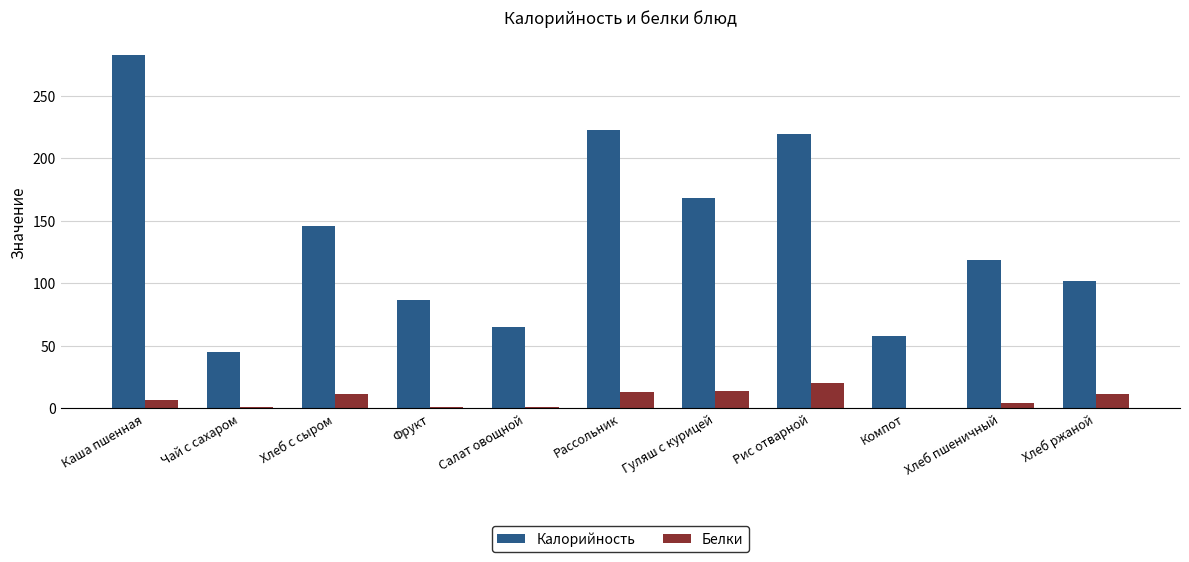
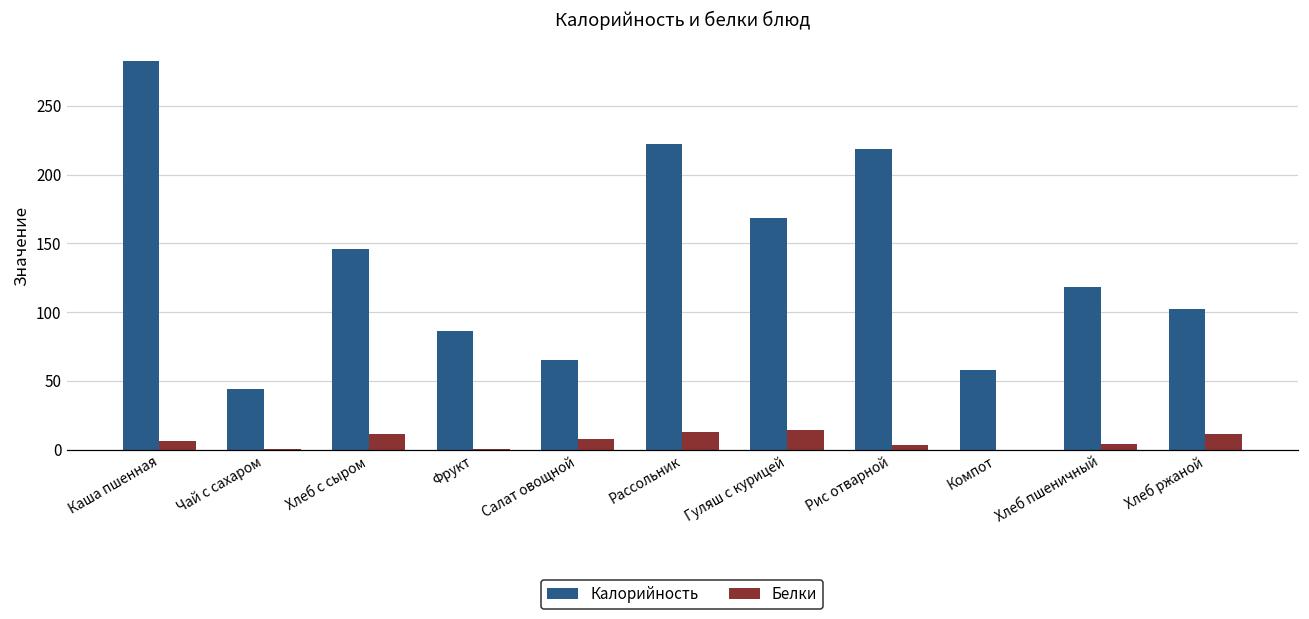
Белки, Салат овощной: 1 -> 8
Белки, Рис отварной: 20 -> 4
